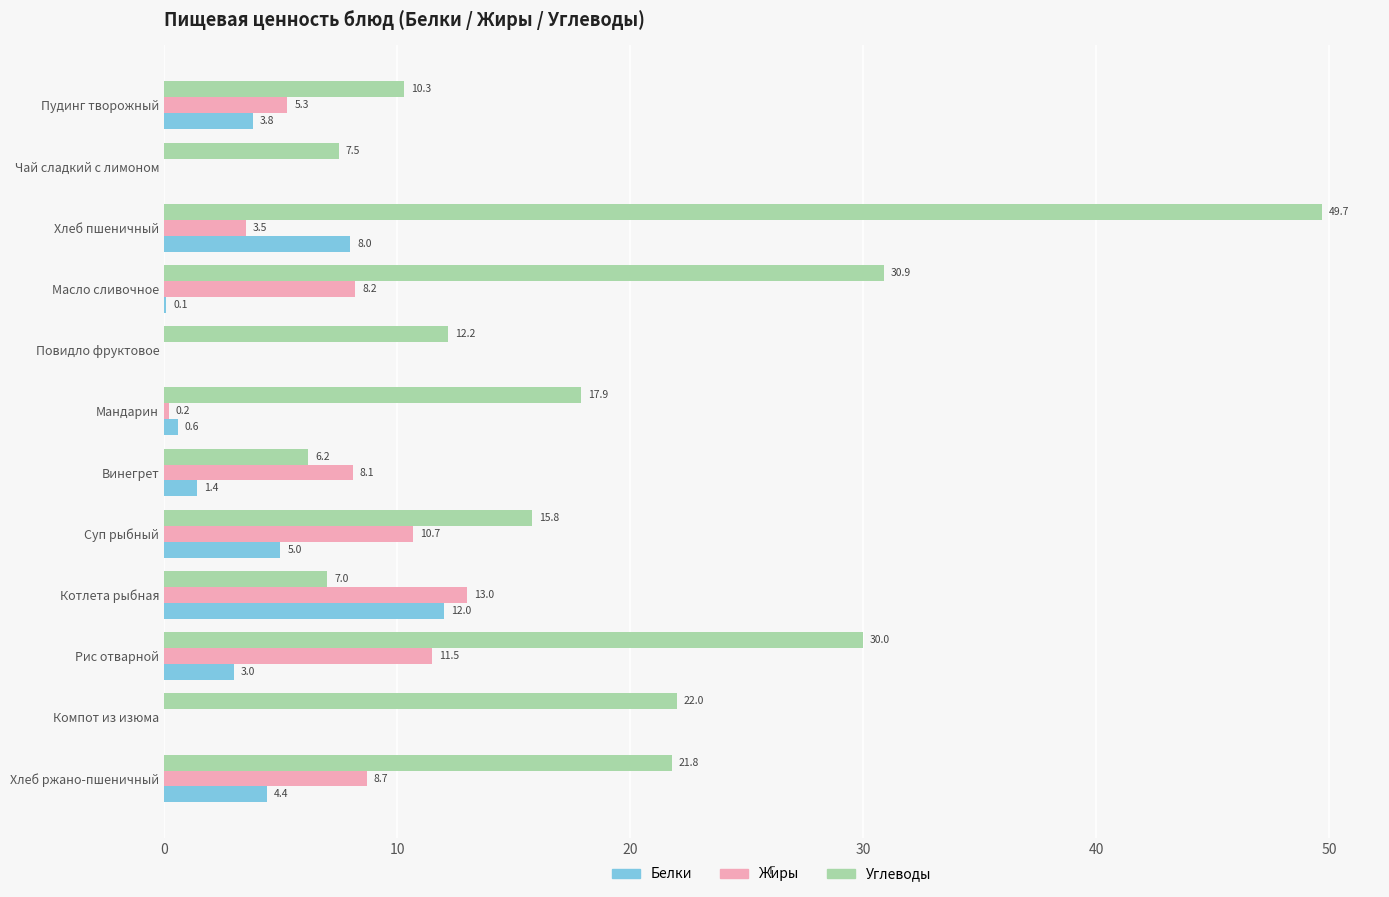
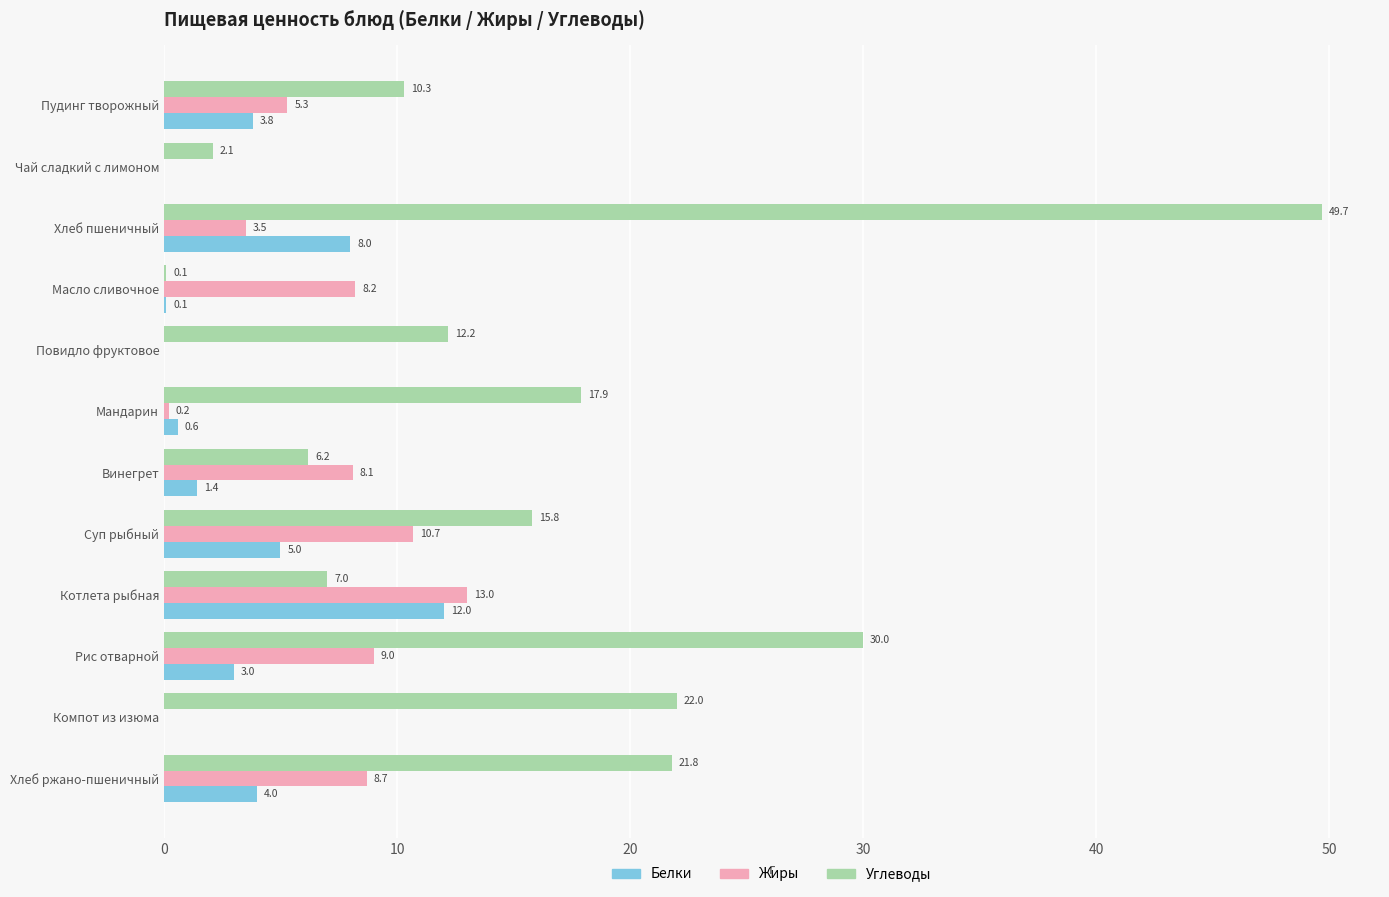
Углеводы, Чай сладкий с лимоном: 7.5 -> 2.1
Углеводы, Масло сливочное: 30.9 -> 0.1
Жиры, Рис отварной: 11.5 -> 9.0
Белки, Хлеб ржано-пшеничный: 4.4 -> 4.0
